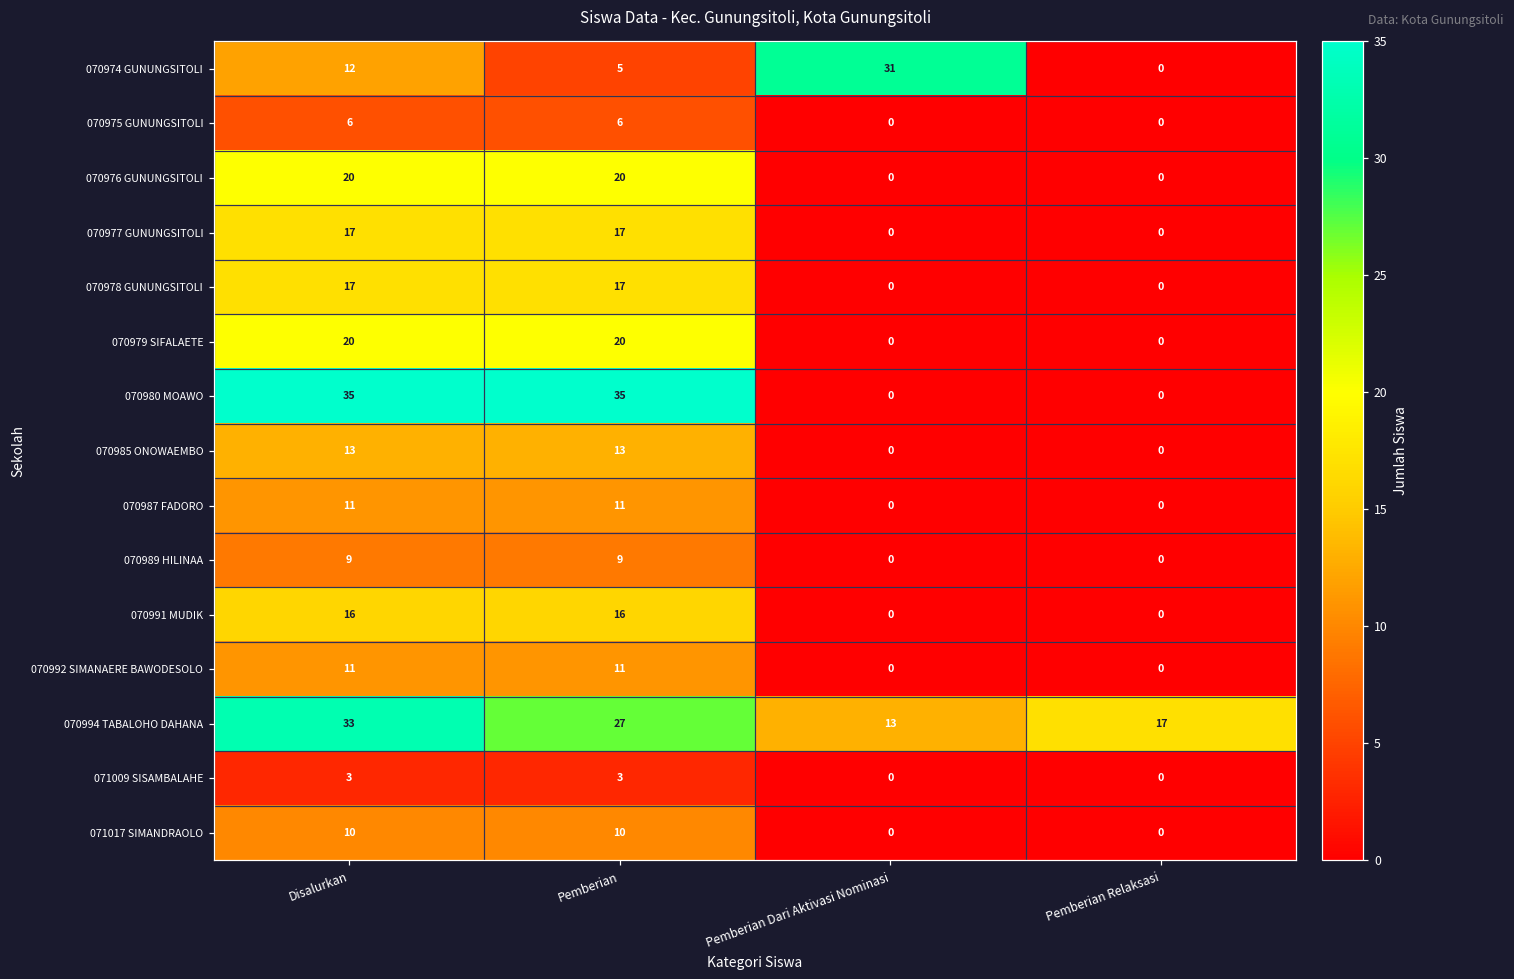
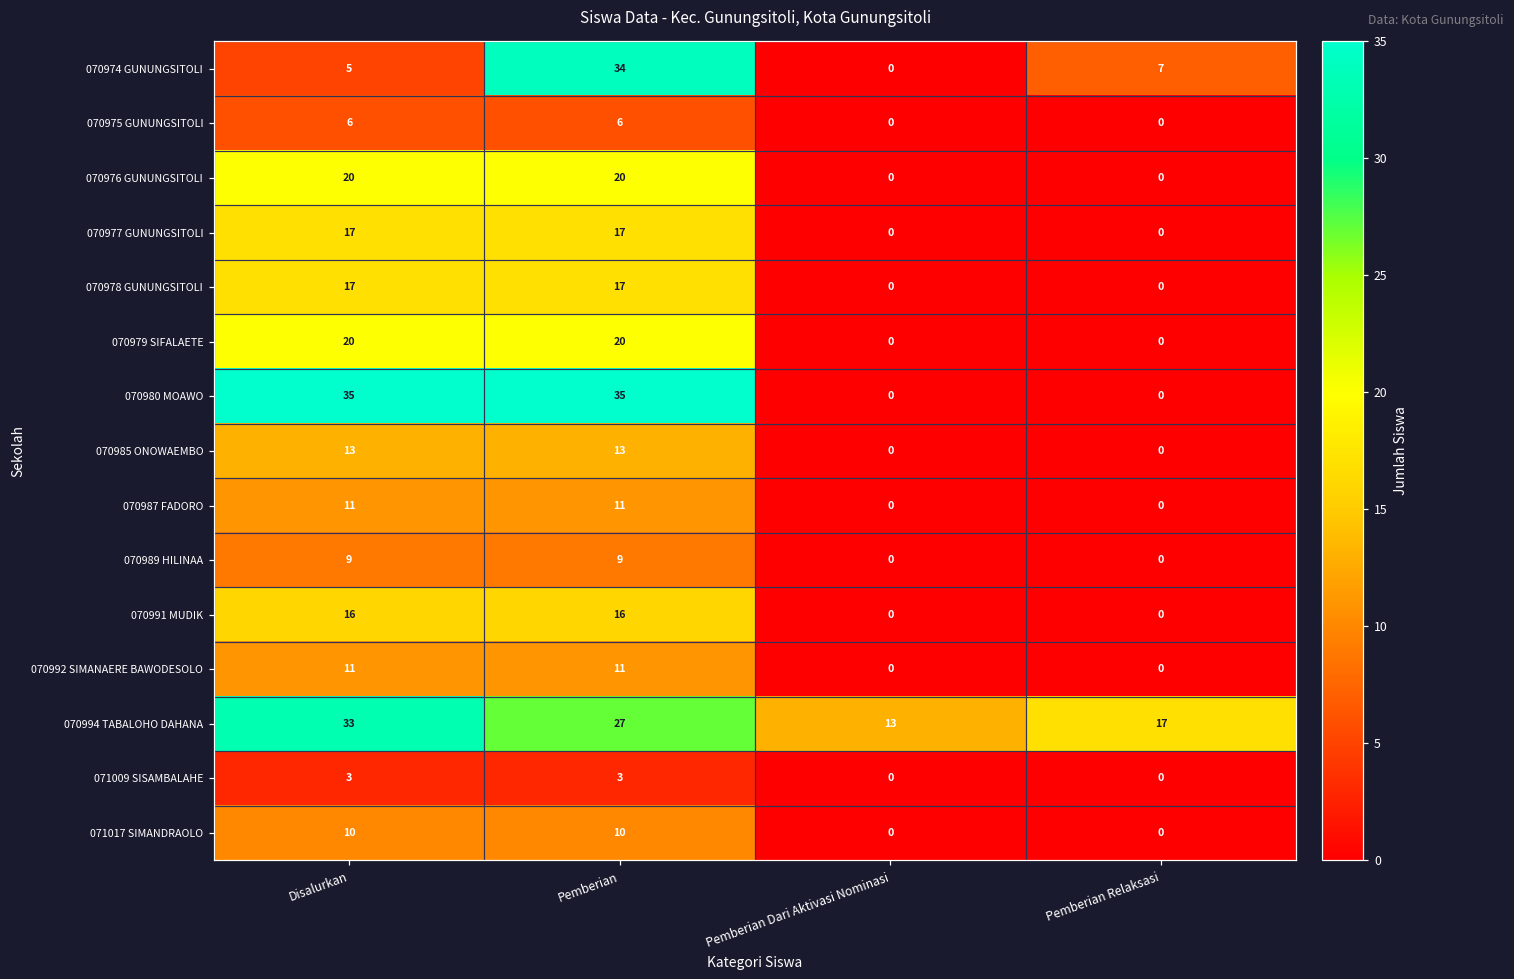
070974 GUNUNGSITOLI, Disalurkan: 12 -> 5
070974 GUNUNGSITOLI, Pemberian: 5 -> 34
070974 GUNUNGSITOLI, Pemberian Dari Aktivasi Nominasi: 31 -> 0
070974 GUNUNGSITOLI, Pemberian Relaksasi: 0 -> 7
